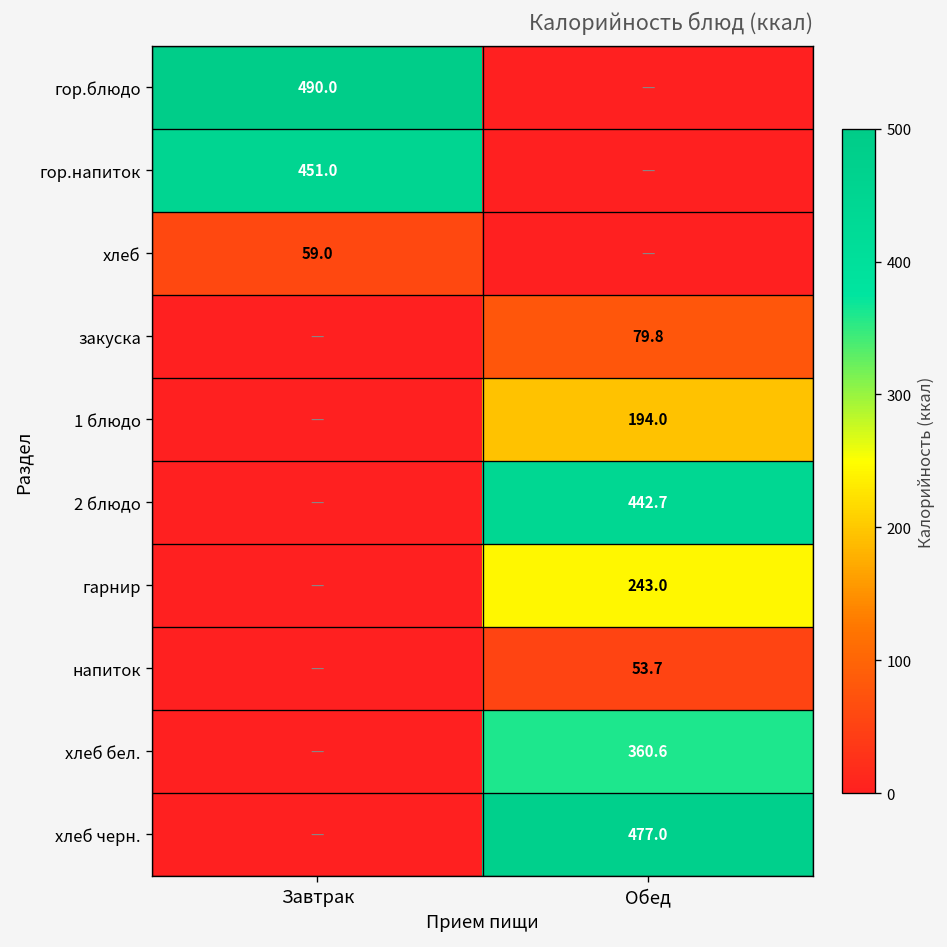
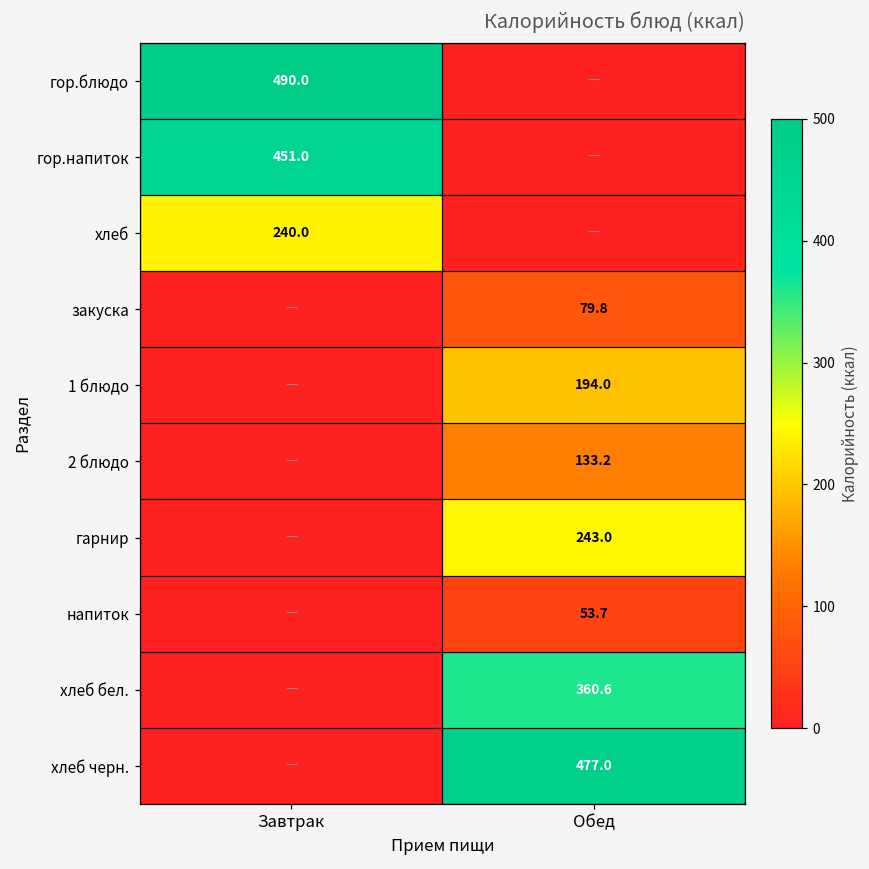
хлеб, Завтрак: 59.0 -> 240.0
2 блюдо, Обед: 442.7 -> 133.2
